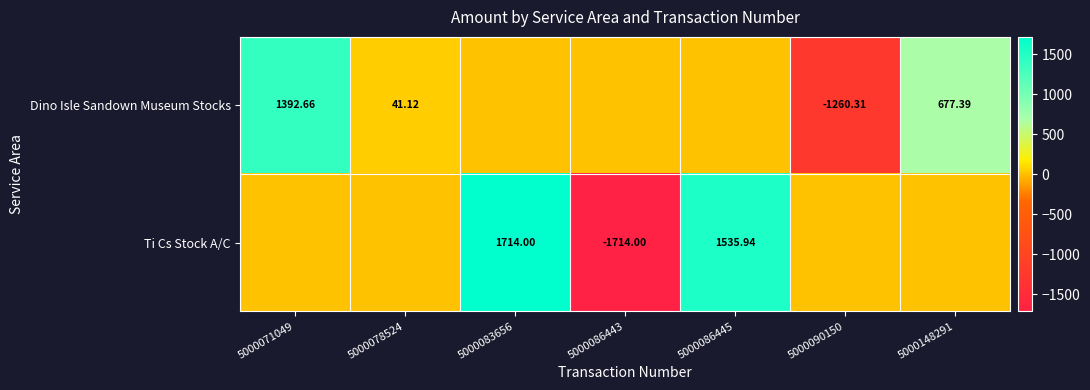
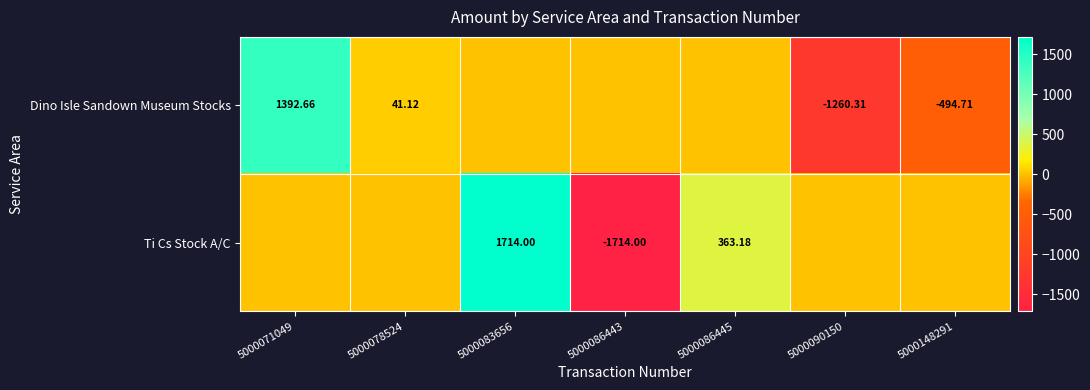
Dino Isle Sandown Museum Stocks, 5000148291: 677.39 -> -494.71
Ti Cs Stock A/C, 5000086445: 1535.94 -> 363.18
